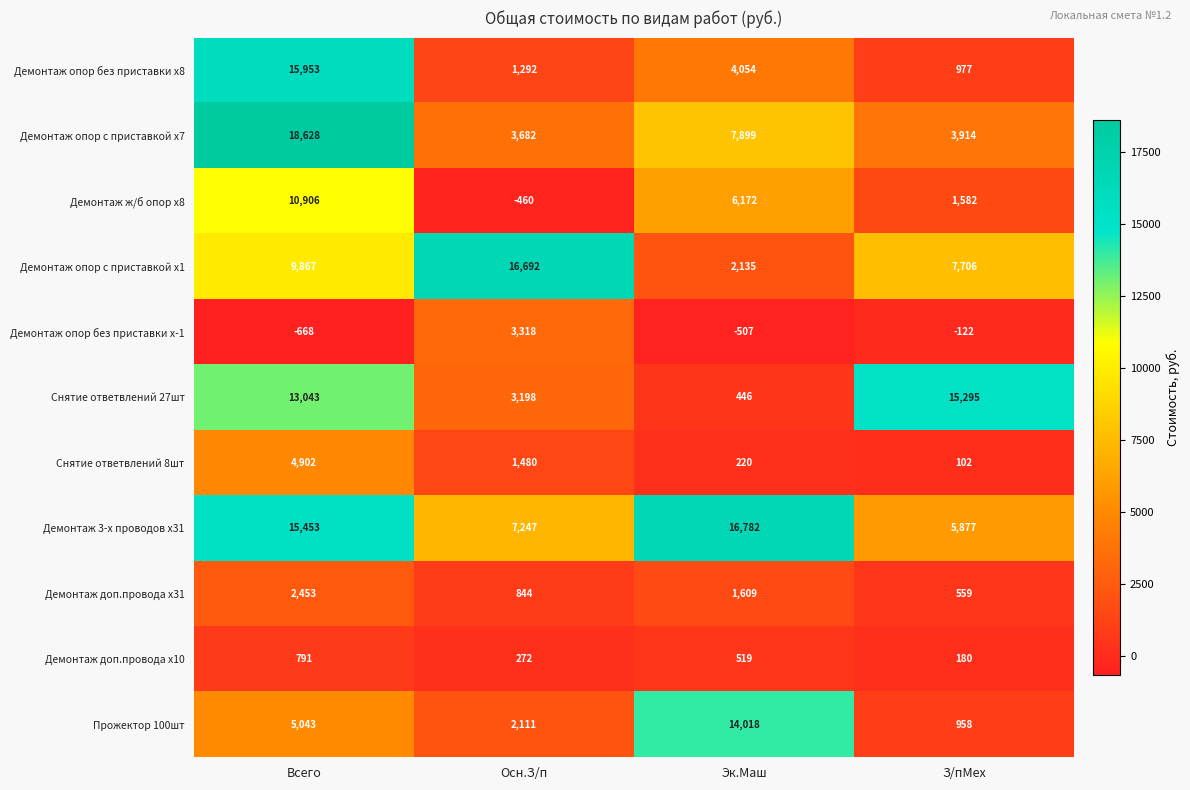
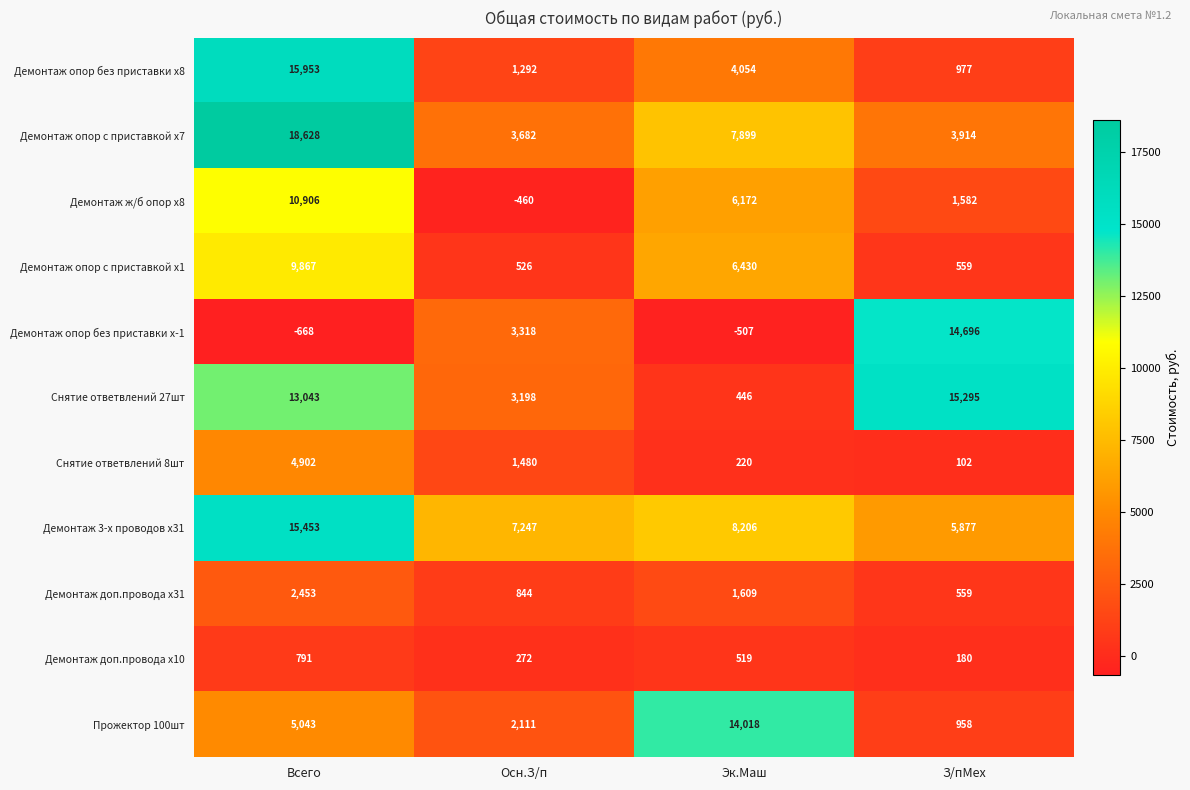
Демонтаж опор с приставкой x1, Осн.З/п: 16,692 -> 526
Демонтаж опор с приставкой x1, Эк.Маш: 2,135 -> 6,430
Демонтаж опор с приставкой x1, З/пМех: 7,706 -> 559
Демонтаж опор без приставки x-1, З/пМех: -122 -> 14,696
Демонтаж 3-х проводов x31, Эк.Маш: 16,782 -> 8,206
